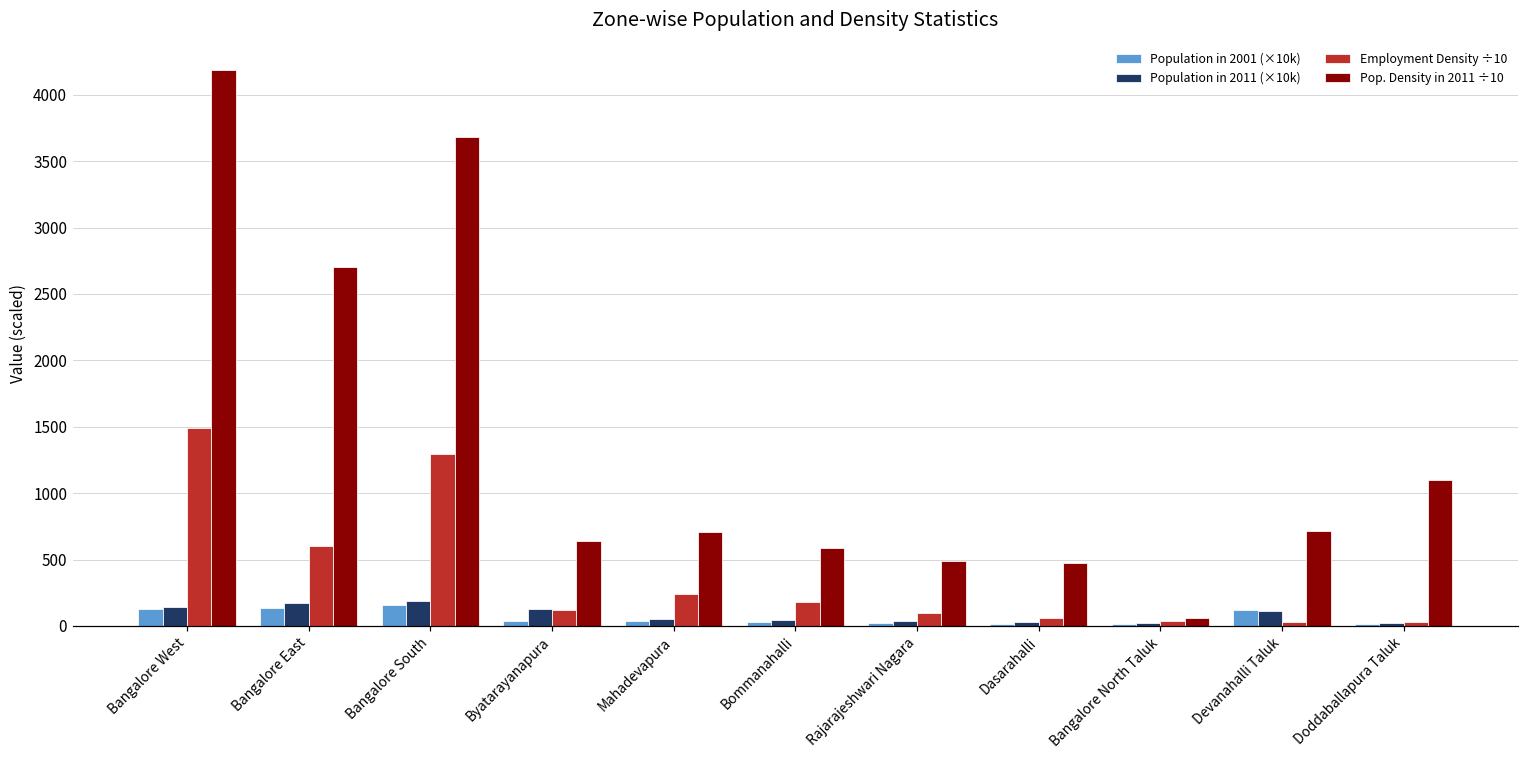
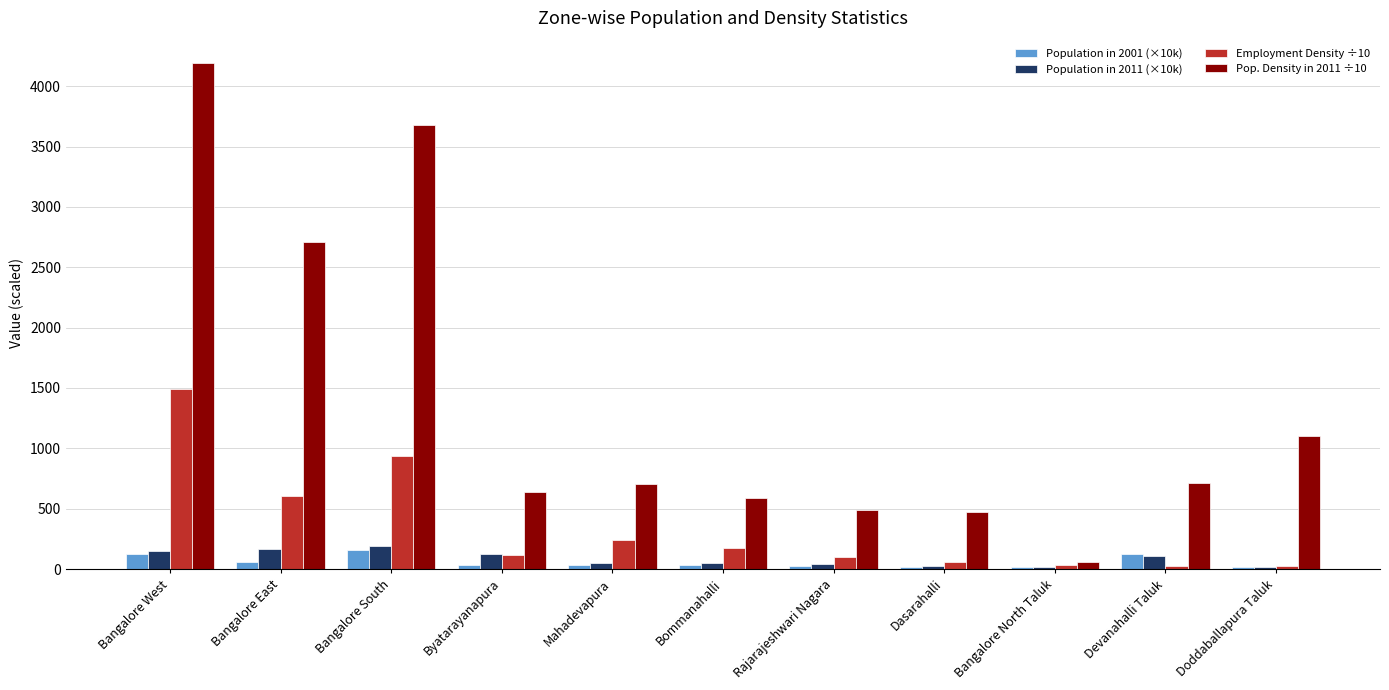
Population in 2001 (×10k), Bangalore East: 140 -> 50
Employment Density ÷10, Bangalore South: 1290 -> 940
